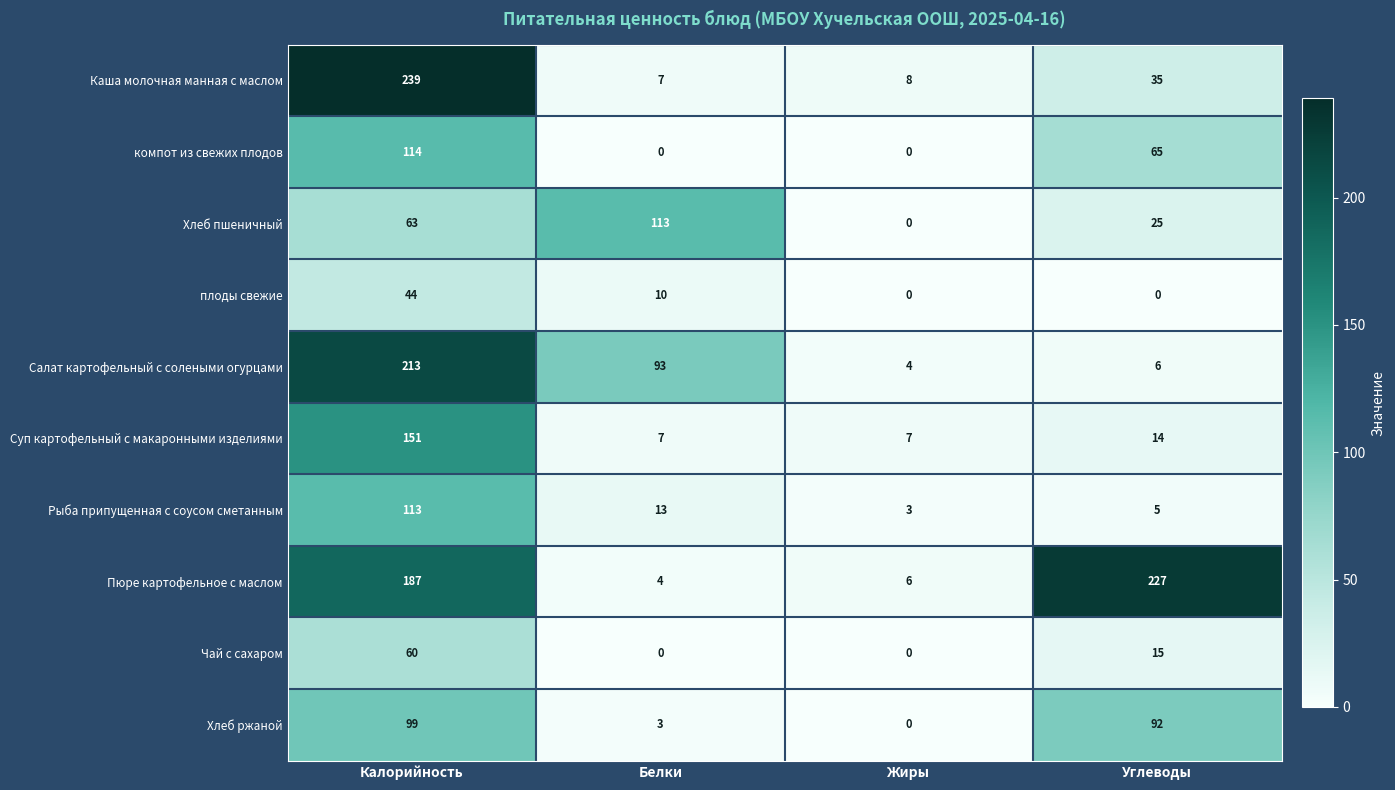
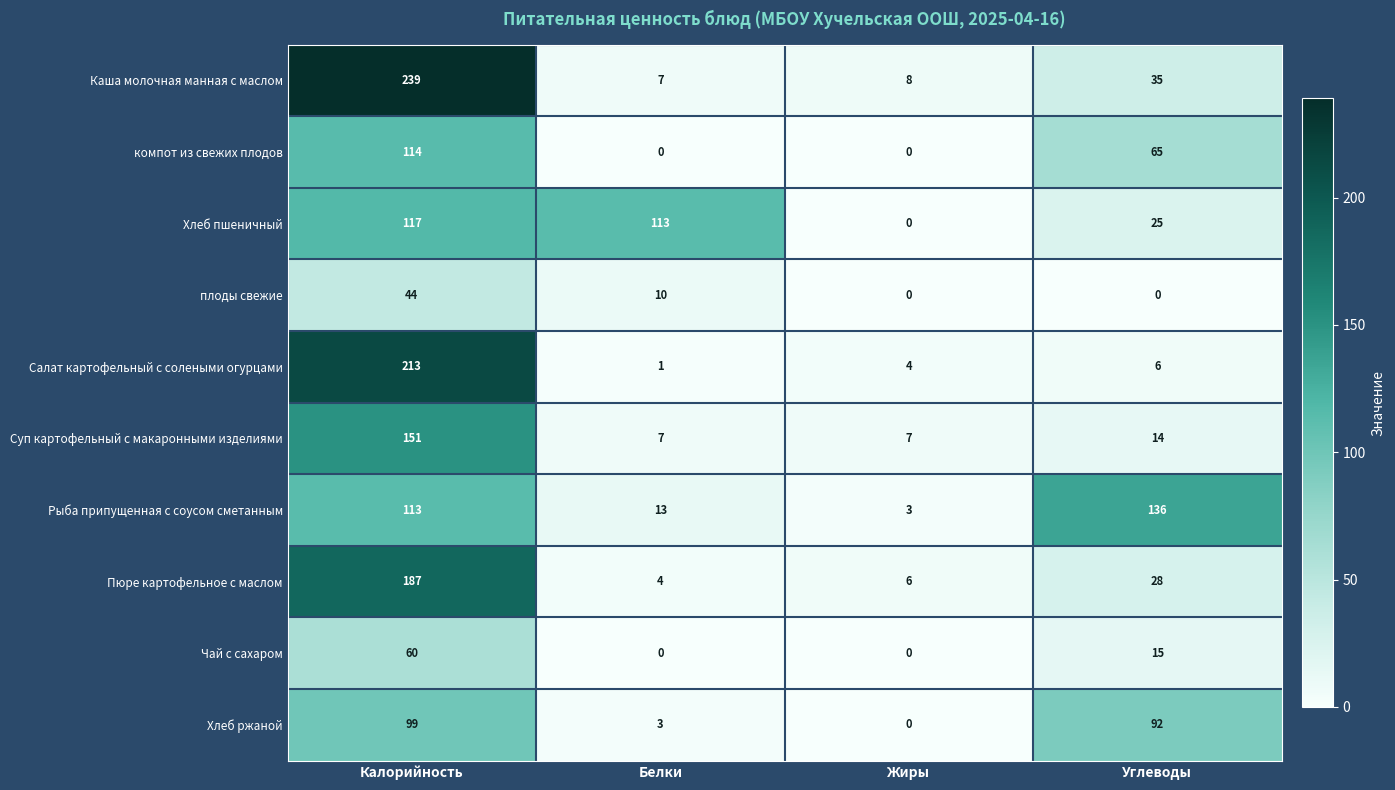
Хлеб пшеничный, Калорийность: 63 -> 117
Салат картофельный с солеными огурцами, Белки: 93 -> 1
Рыба припущенная с соусом сметанным, Углеводы: 5 -> 136
Пюре картофельное с маслом, Углеводы: 227 -> 28
